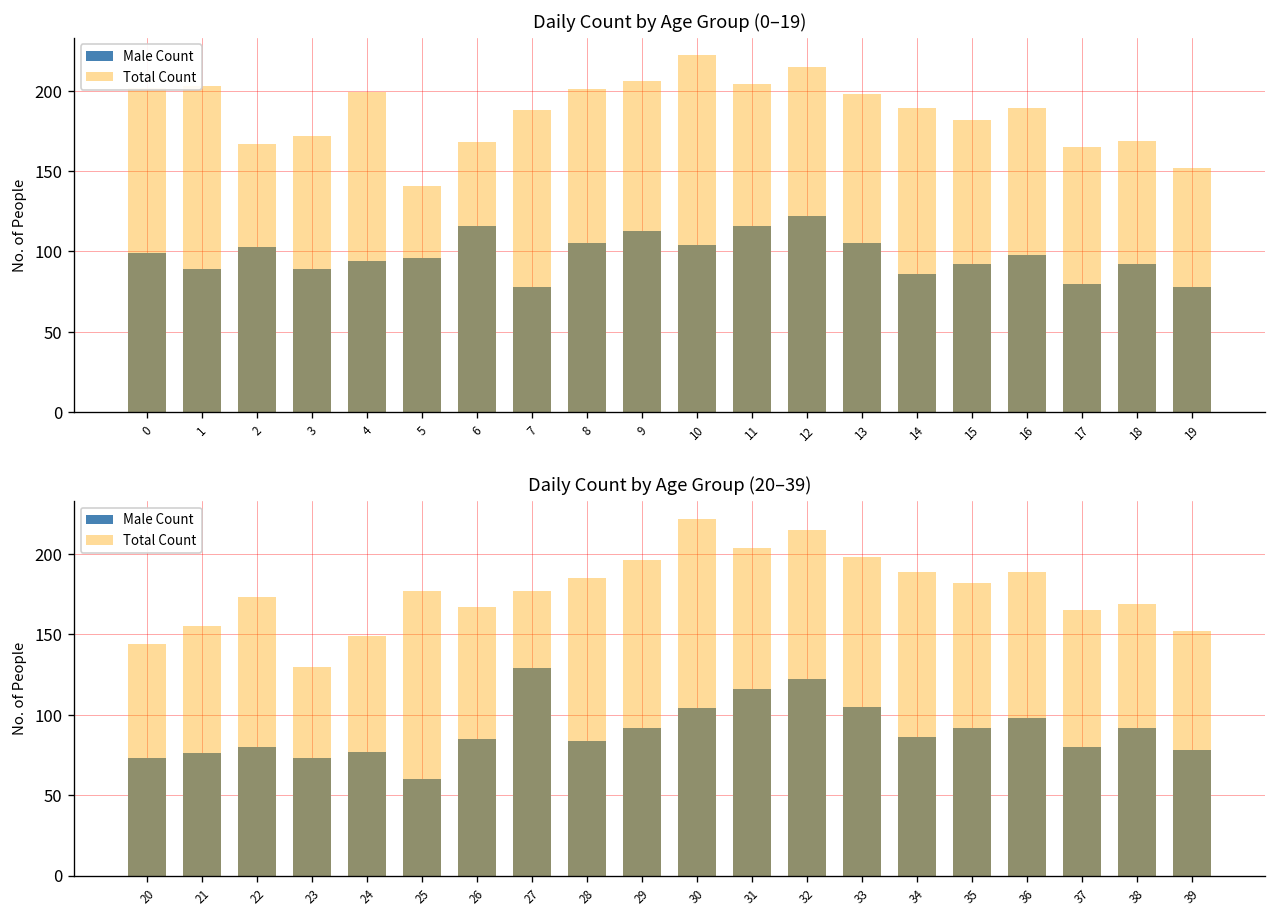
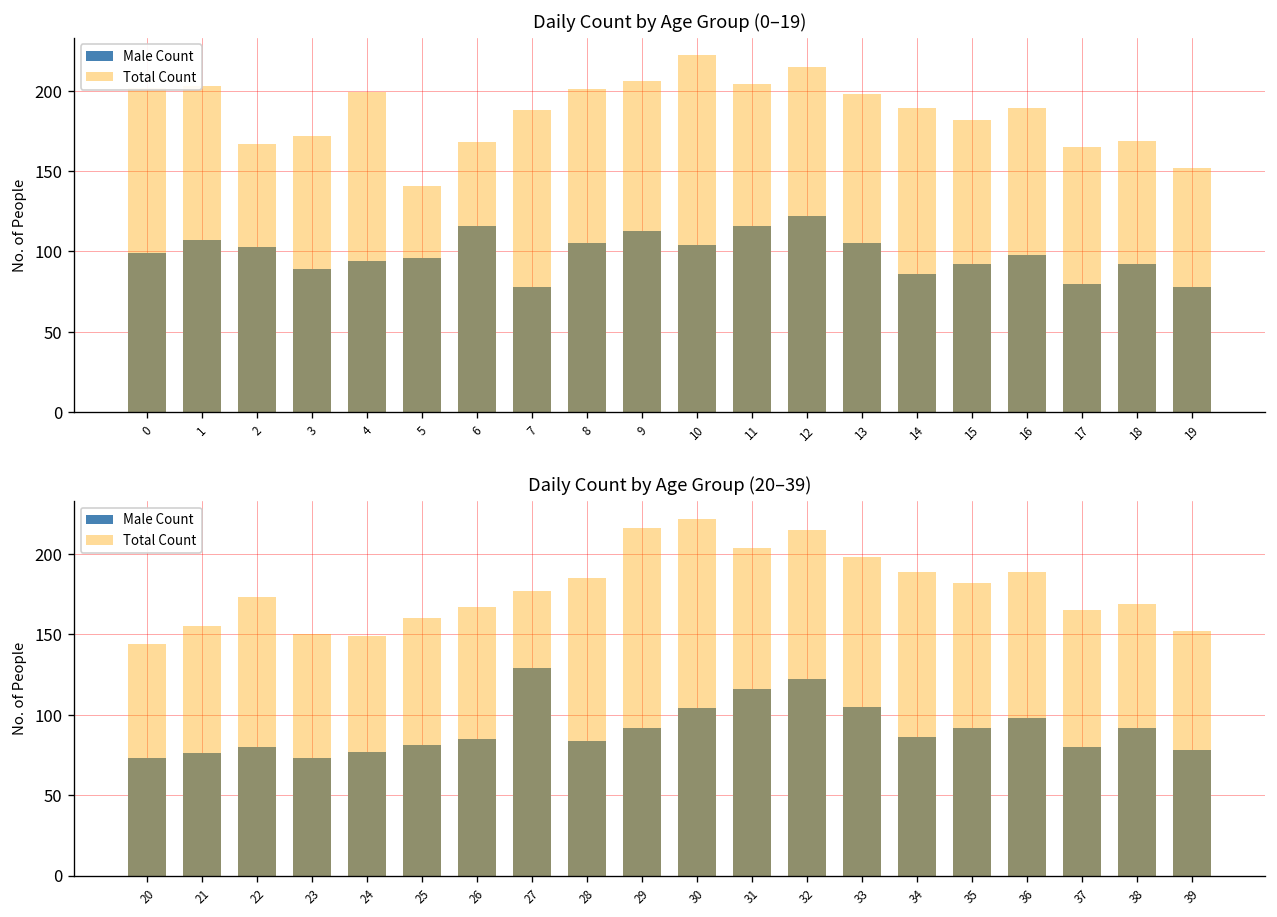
Daily Count by Age Group (0–19), Male Count, 1: 89 -> 107
Daily Count by Age Group (20–39), Total Count, 23: 130 -> 150
Daily Count by Age Group (20–39), Male Count, 25: 60 -> 81
Daily Count by Age Group (20–39), Total Count, 25: 177 -> 160
Daily Count by Age Group (20–39), Total Count, 29: 196 -> 216
